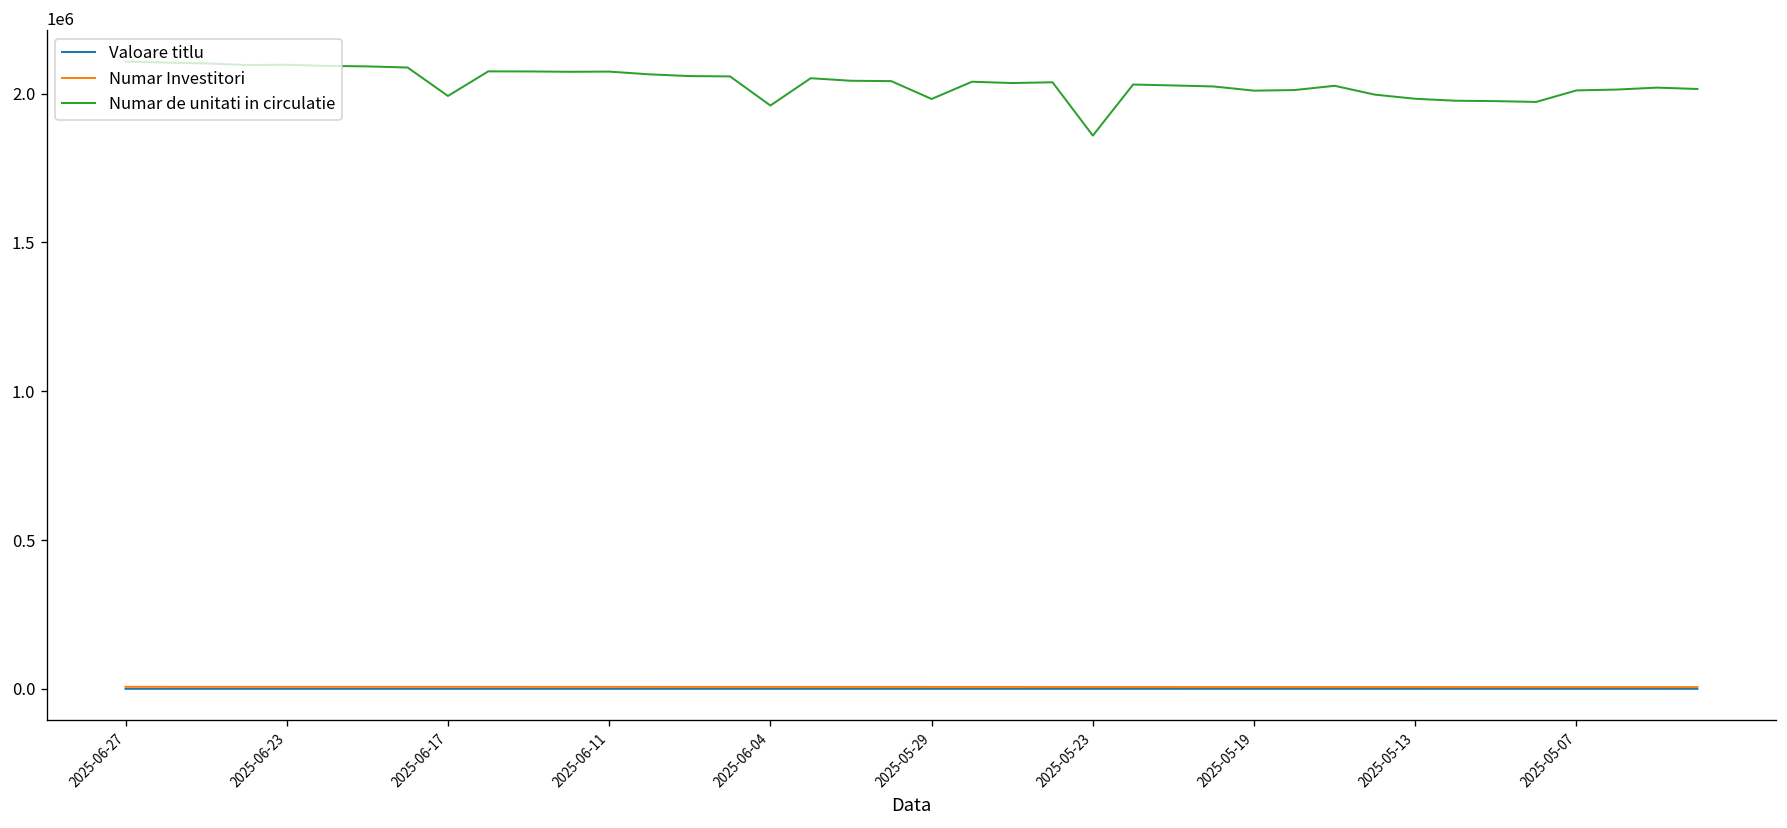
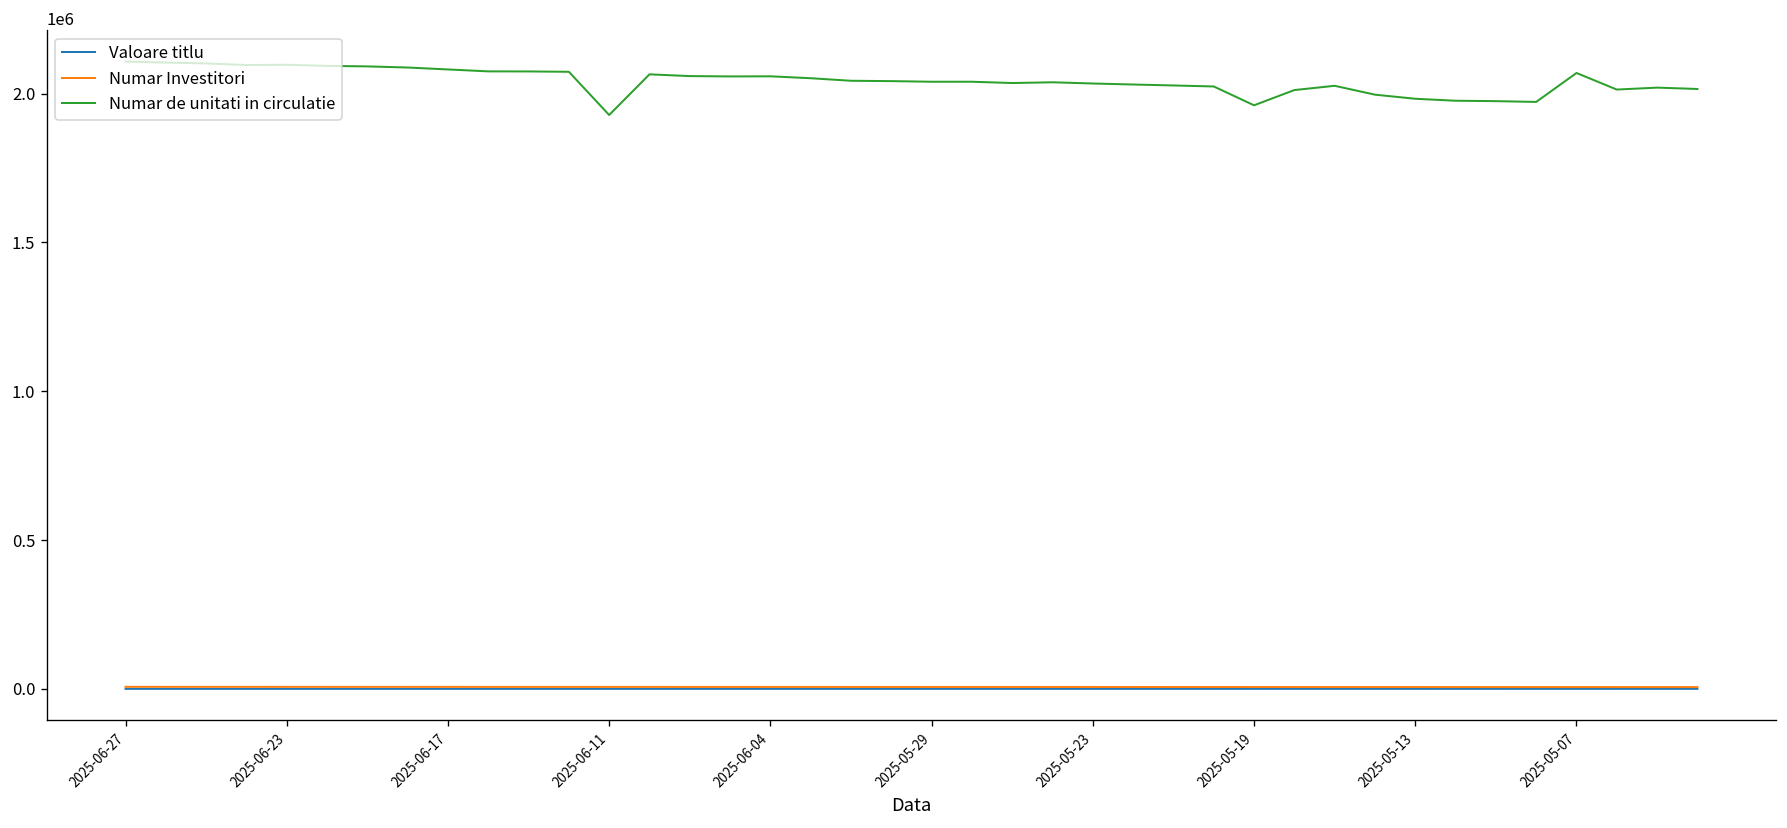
Numar de unitati in circulatie, 2025-06-17: 1990000 -> 2080000
Numar de unitati in circulatie, 2025-06-11: 2070000 -> 1930000
Numar de unitati in circulatie, 2025-06-04: 1960000 -> 2060000
Numar de unitati in circulatie, 2025-05-29: 1980000 -> 2040000
Numar de unitati in circulatie, 2025-05-23: 1860000 -> 2030000
Numar de unitati in circulatie, 2025-05-19: 2010000 -> 1960000
Numar de unitati in circulatie, 2025-05-07: 2010000 -> 2070000
